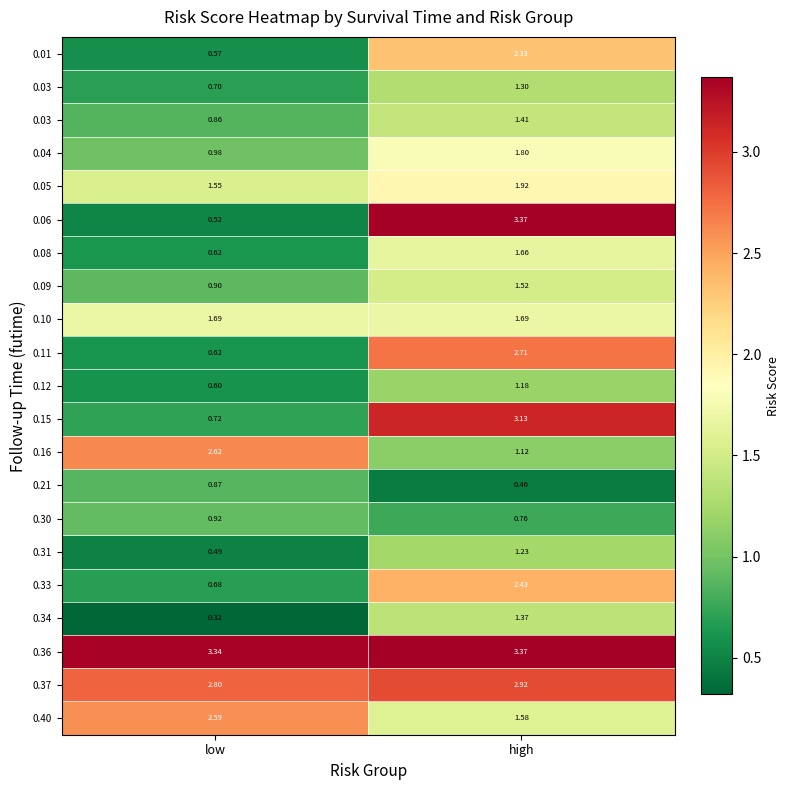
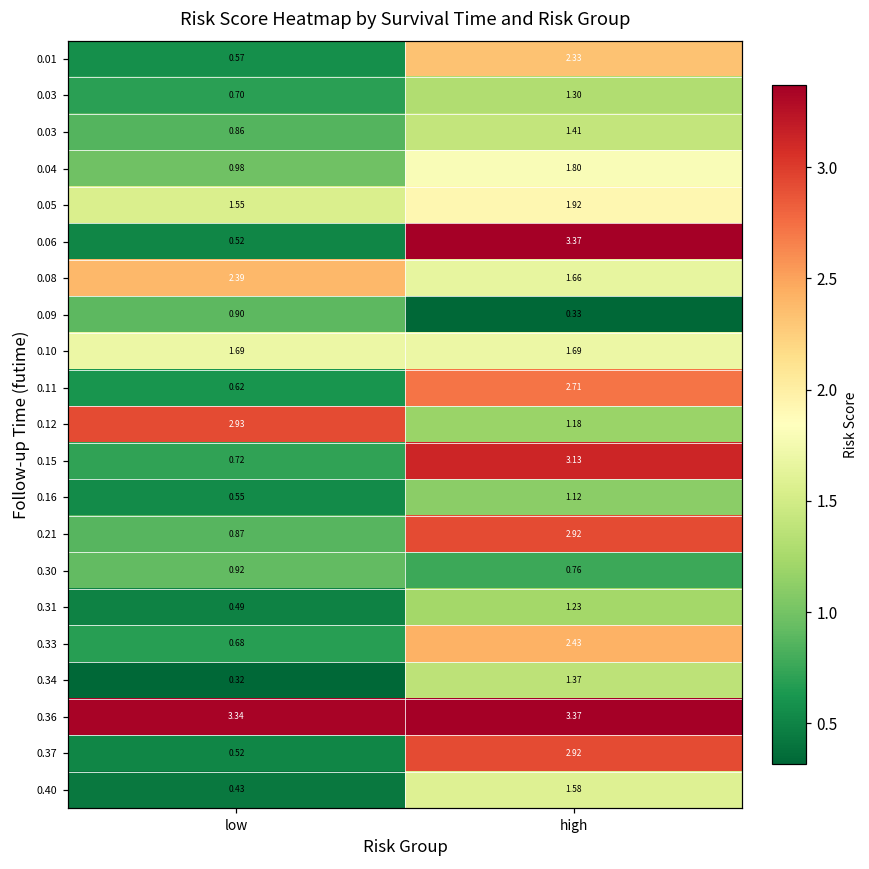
0.08, low: 0.62 -> 2.39
0.09, high: 1.52 -> 0.33
0.12, low: 0.60 -> 2.93
0.16, low: 2.62 -> 0.55
0.21, high: 0.46 -> 2.92
0.37, low: 2.80 -> 0.52
0.40, low: 2.59 -> 0.43
